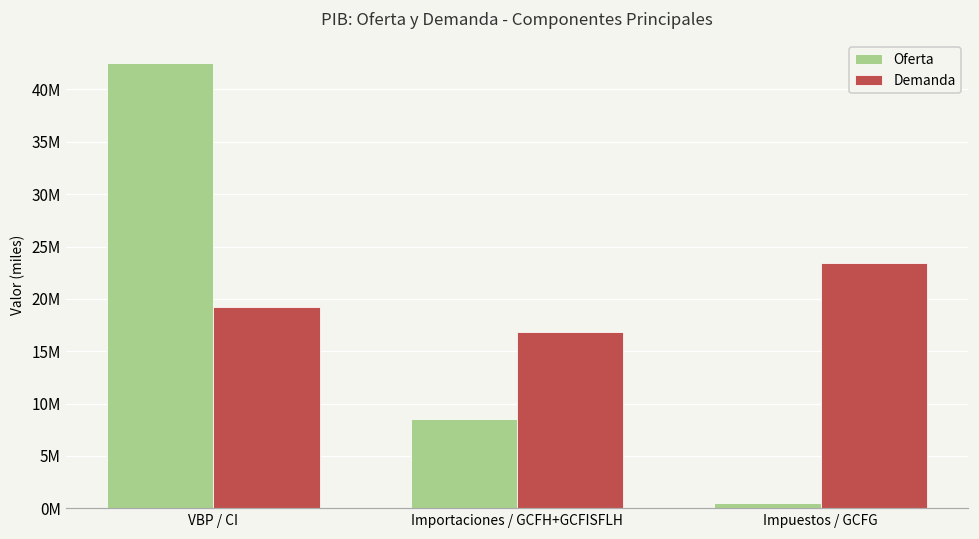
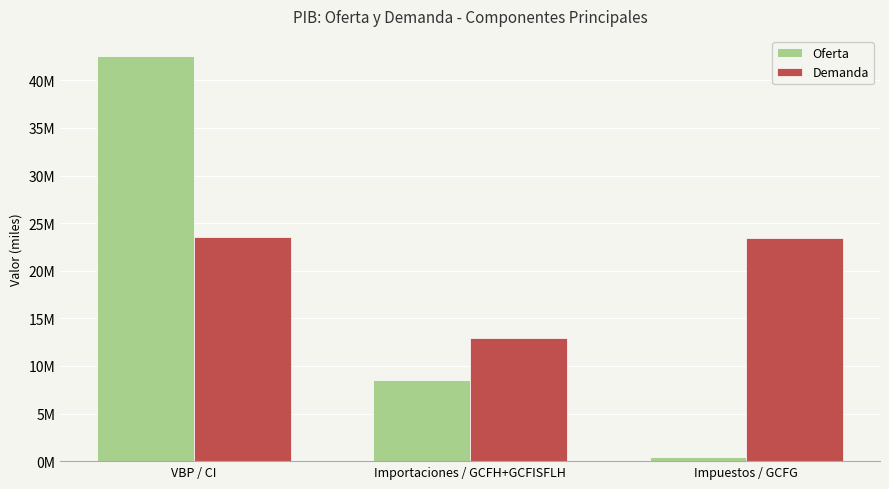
Demanda, VBP / CI: 19000000 -> 24000000
Demanda, Importaciones / GCFH+GCFISFLH: 17000000 -> 13000000
